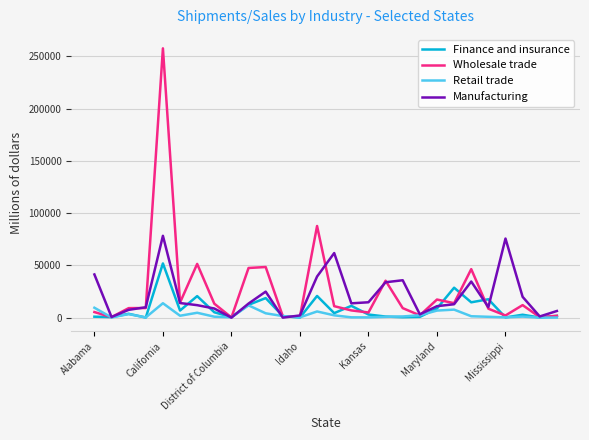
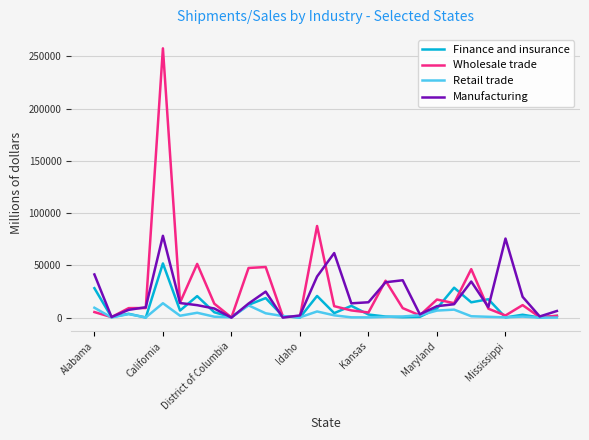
Finance and insurance, Alabama: 1000 -> 28000
